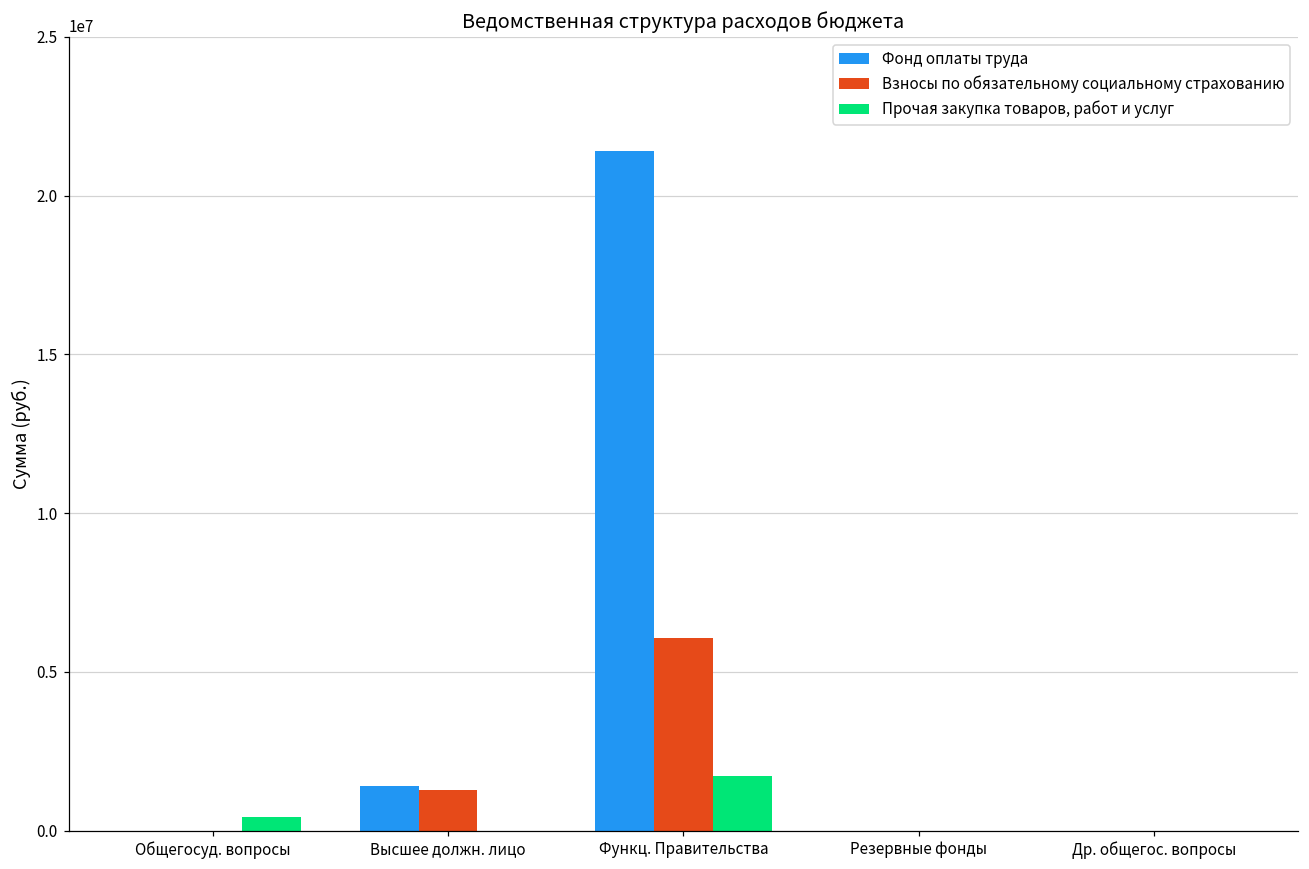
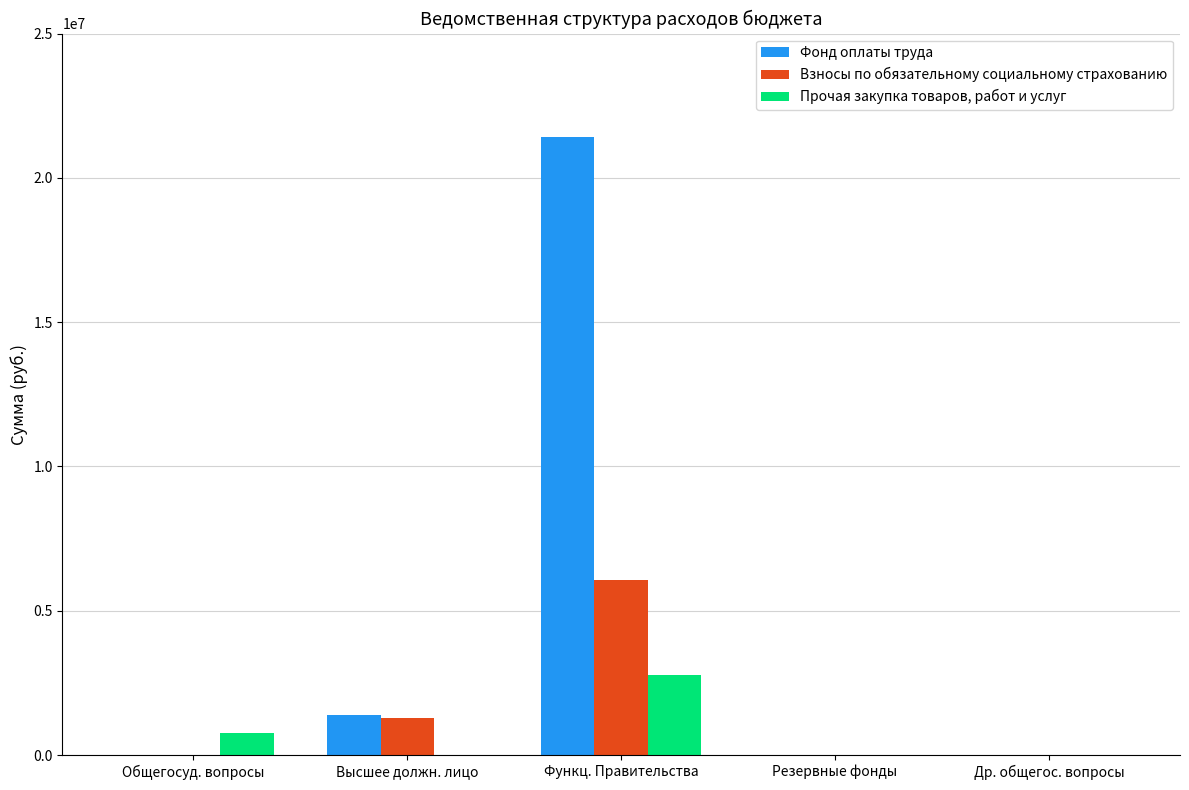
Прочая закупка товаров, работ и услуг, Общегосуд. вопросы: 400000 -> 800000
Прочая закупка товаров, работ и услуг, Функц. Правительства: 1700000 -> 2800000
